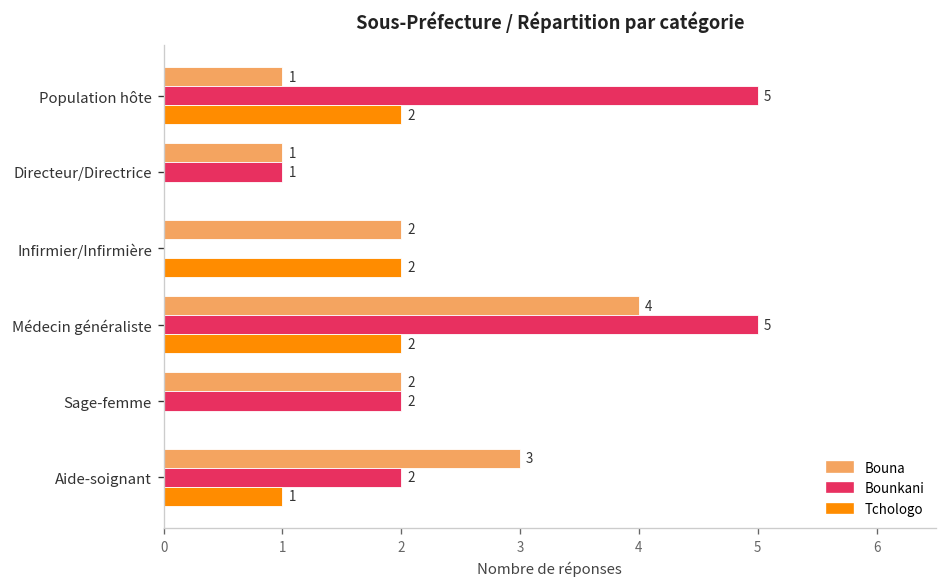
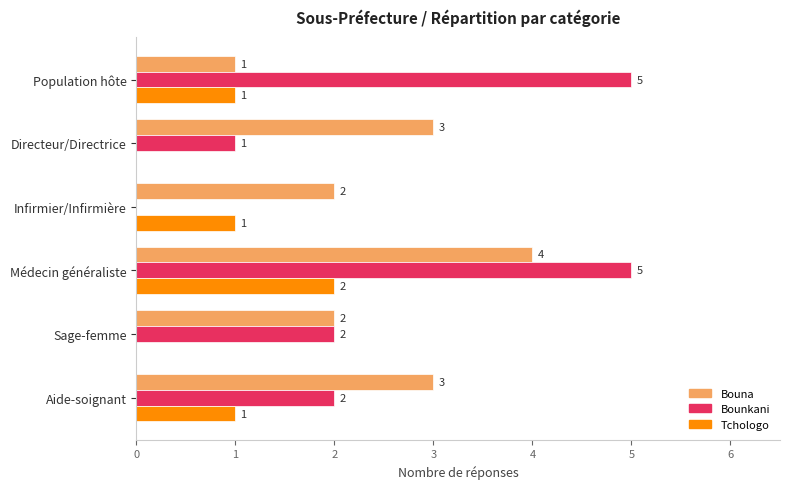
Tchologo, Population hôte: 2 -> 1
Bouna, Directeur/Directrice: 1 -> 3
Tchologo, Infirmier/Infirmière: 2 -> 1
